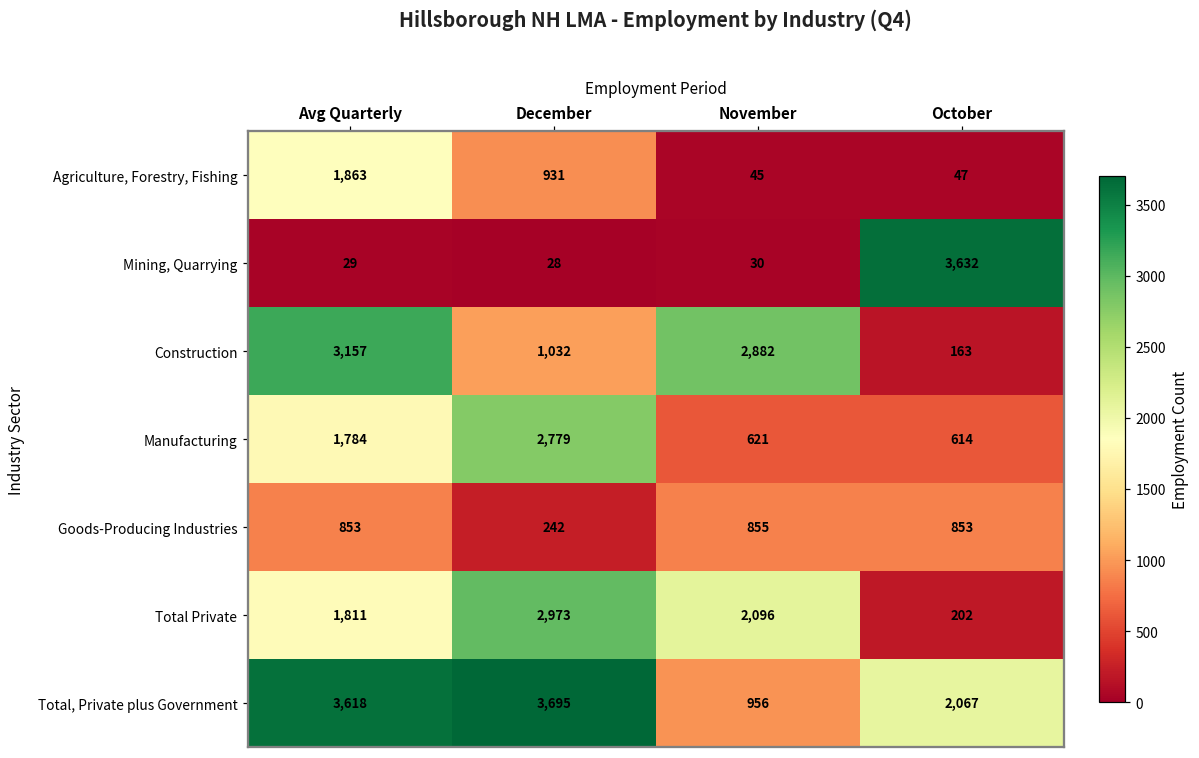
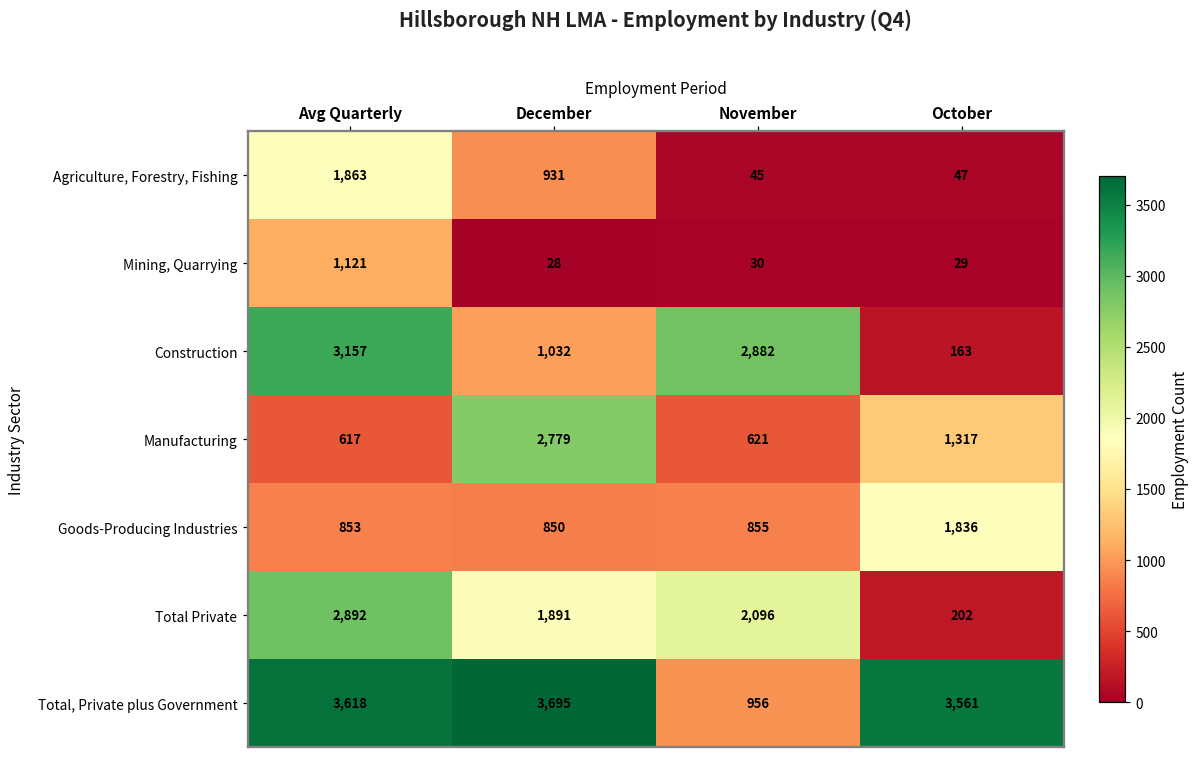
Mining, Quarrying, Avg Quarterly: 29 -> 1,121
Mining, Quarrying, October: 3,632 -> 29
Manufacturing, Avg Quarterly: 1,784 -> 617
Manufacturing, October: 614 -> 1,317
Goods-Producing Industries, December: 242 -> 850
Goods-Producing Industries, October: 853 -> 1,836
Total Private, Avg Quarterly: 1,811 -> 2,892
Total Private, December: 2,973 -> 1,891
Total, Private plus Government, October: 2,067 -> 3,561
